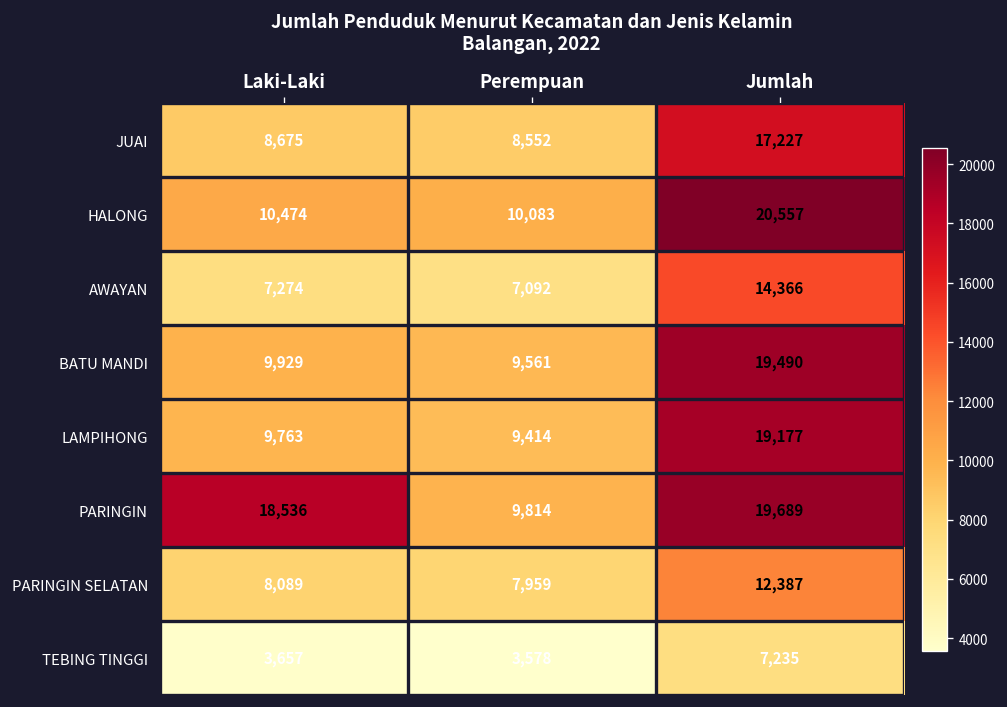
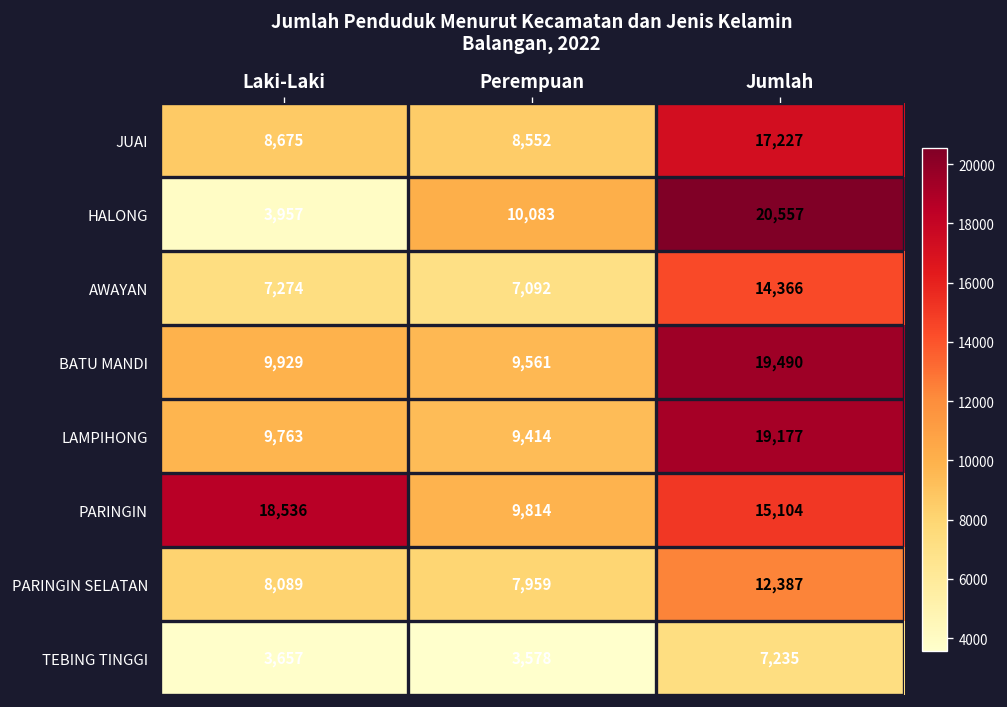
HALONG, Laki-Laki: 10,474 -> 3,957
PARINGIN, Jumlah: 19,689 -> 15,104
